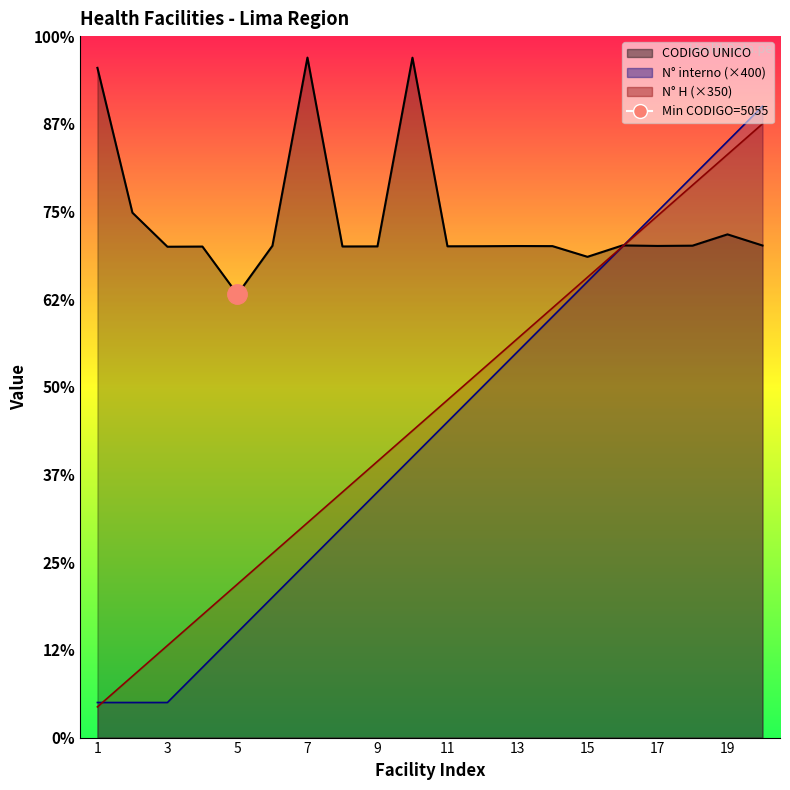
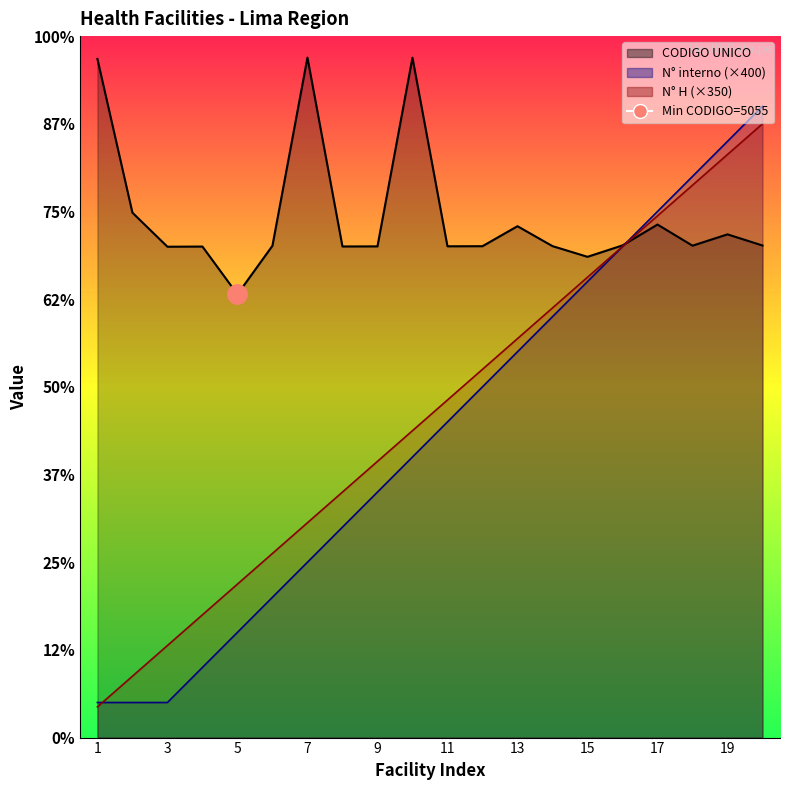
CODIGO UNICO, 1: 95% -> 97%
CODIGO UNICO, 13: 70% -> 73%
CODIGO UNICO, 17: 70% -> 73%
